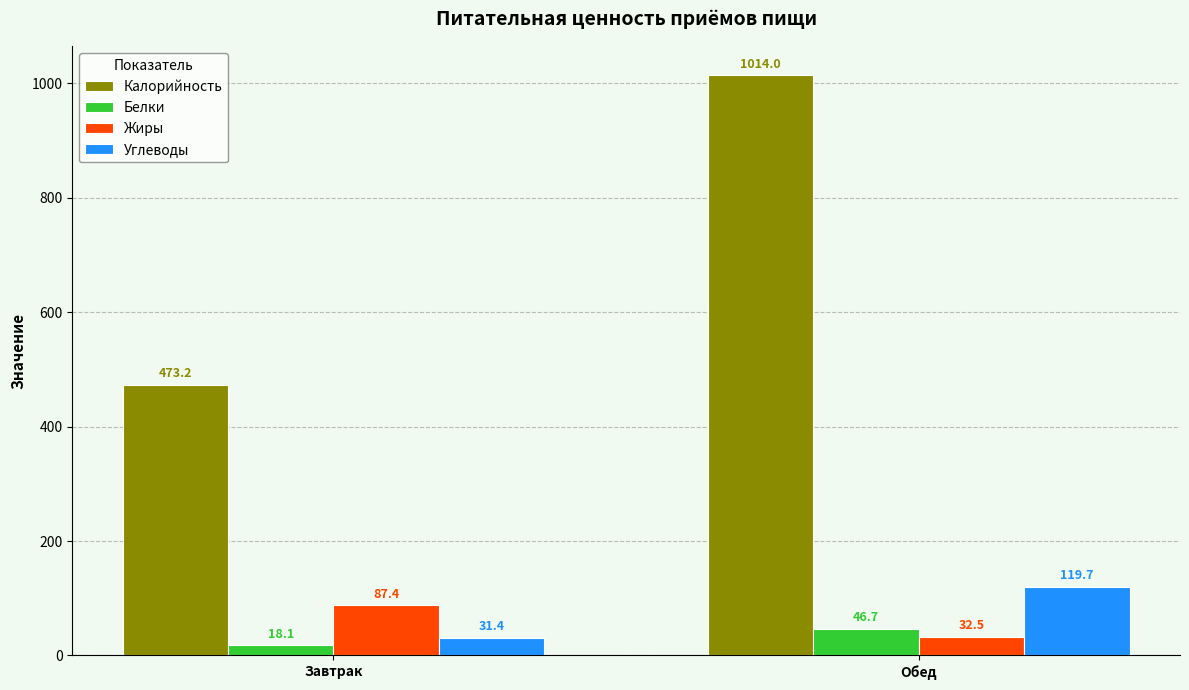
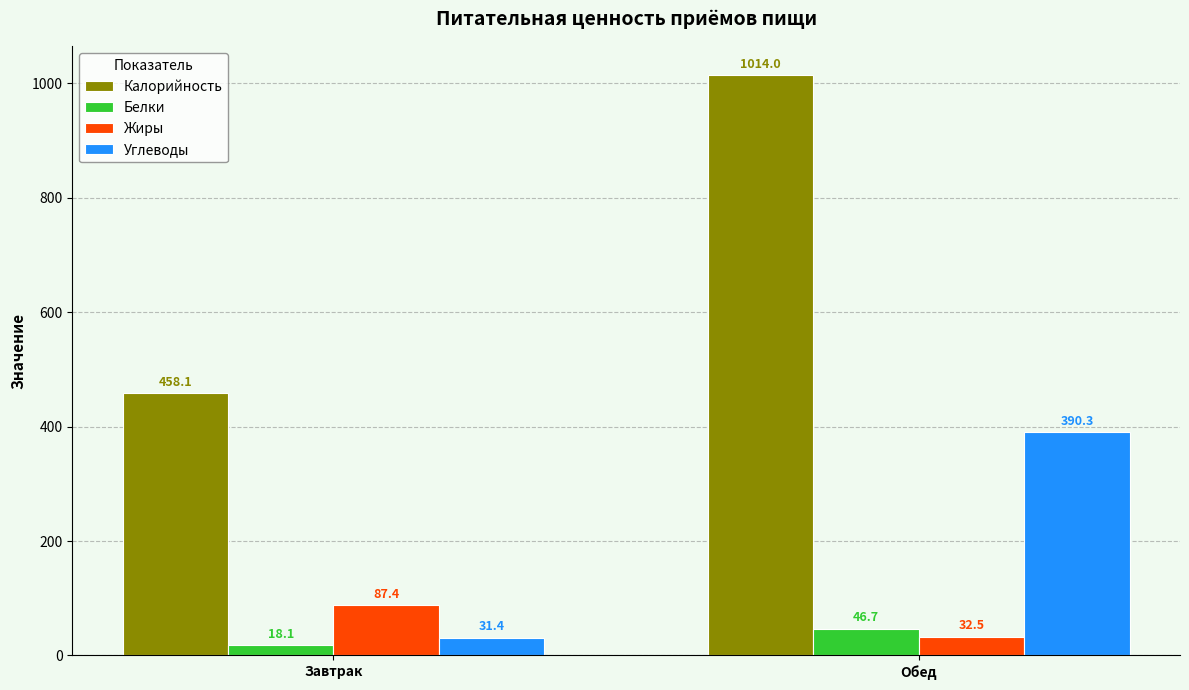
Калорийность, Завтрак: 473.2 -> 458.1
Углеводы, Обед: 119.7 -> 390.3
